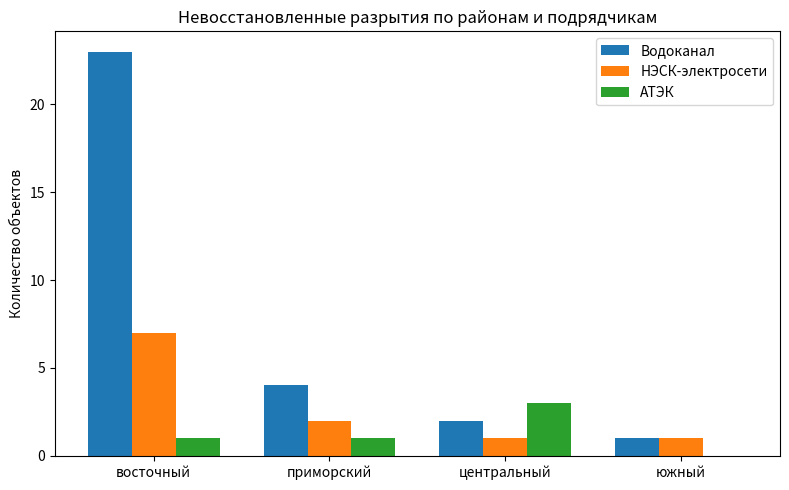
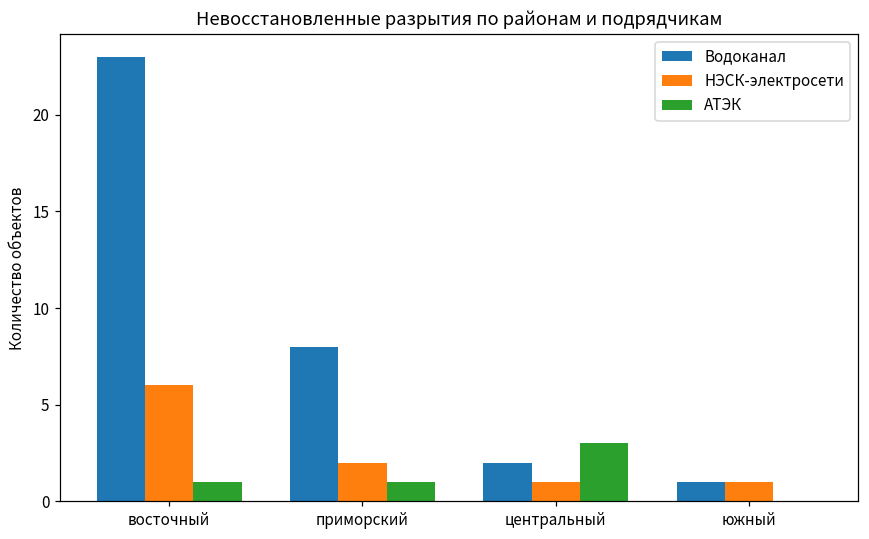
НЭСК-электросети, восточный: 7 -> 6
Водоканал, приморский: 4 -> 8
